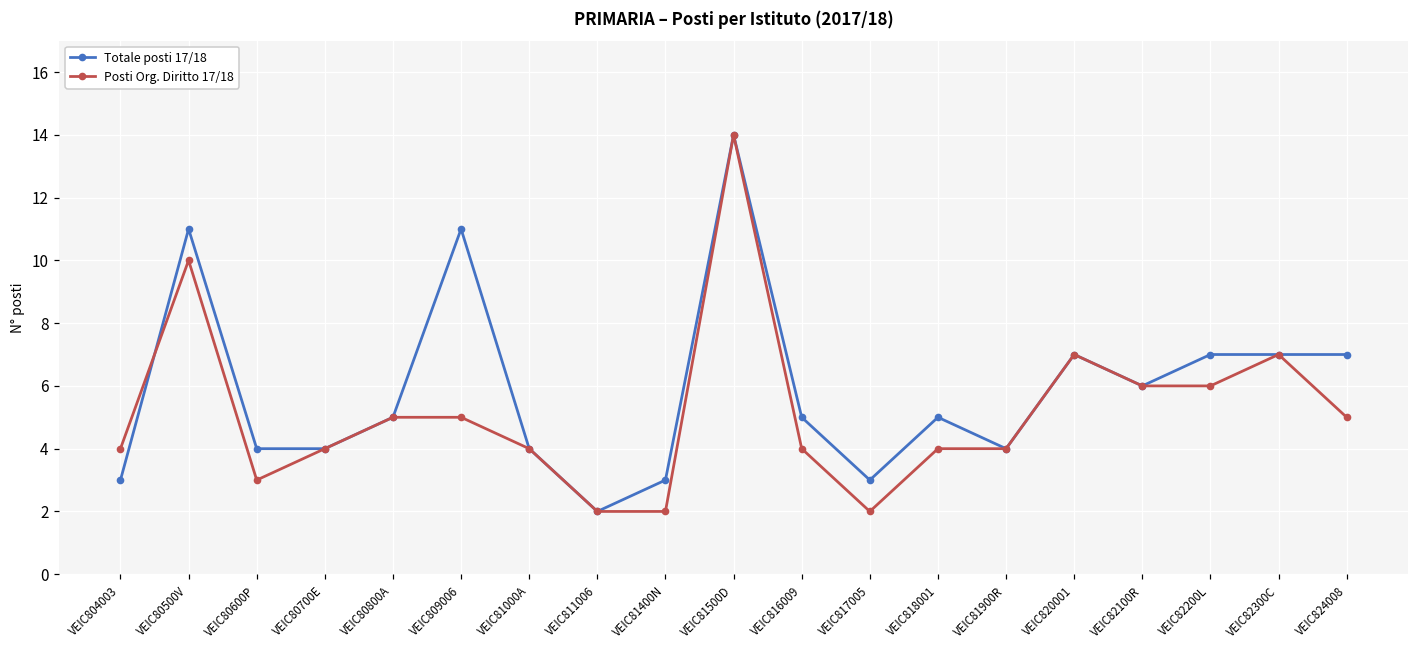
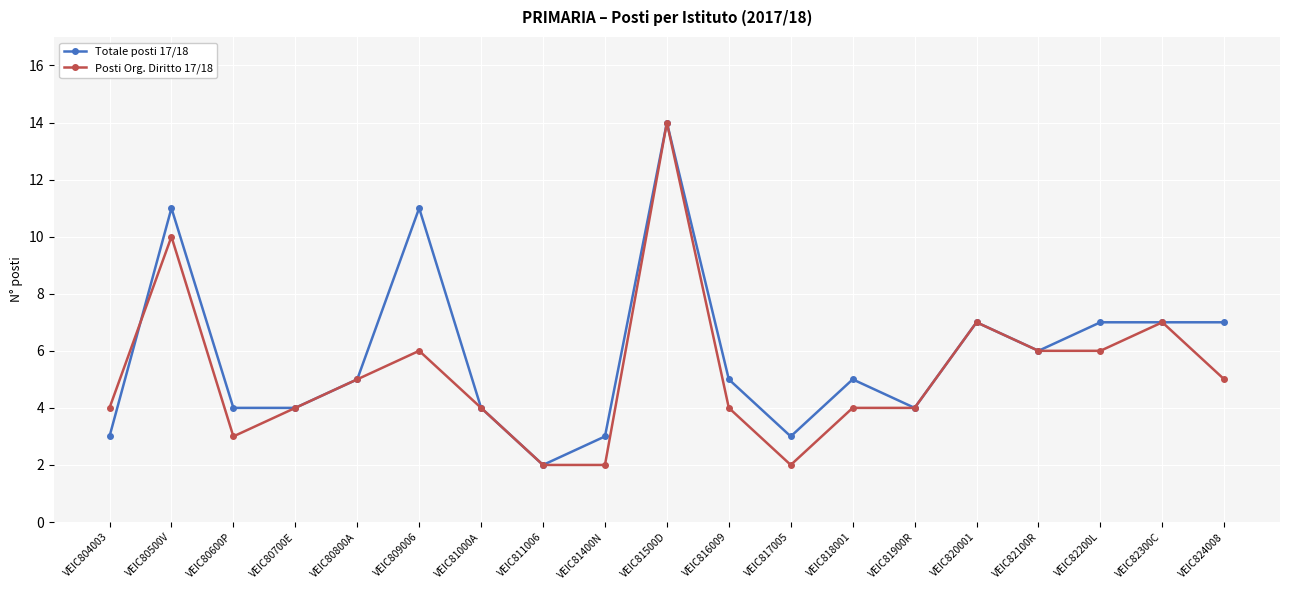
Posti Org. Diritto 17/18, VEIC809006: 5 -> 6
